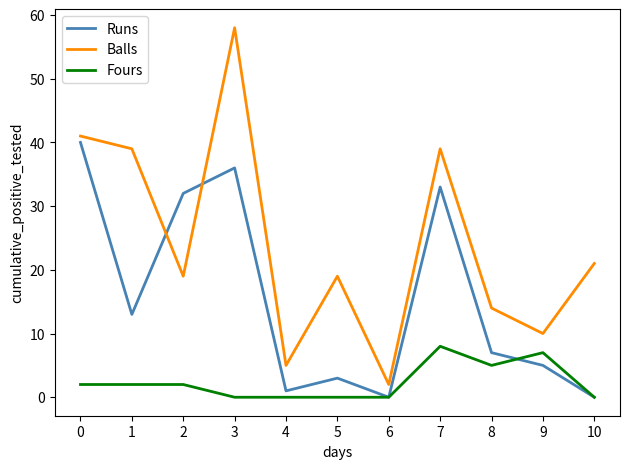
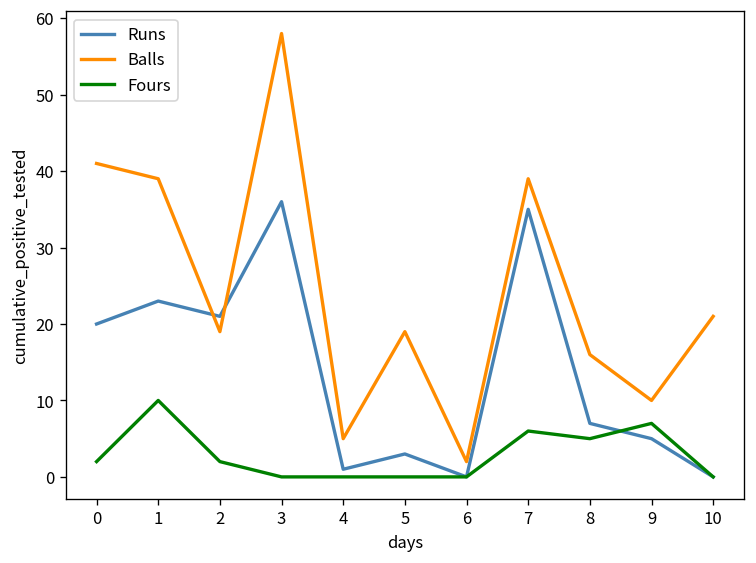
Runs, 0: 40 -> 20
Runs, 1: 13 -> 23
Fours, 1: 2 -> 10
Runs, 2: 32 -> 21
Runs, 7: 33 -> 35
Fours, 7: 8 -> 6
Balls, 8: 14 -> 16
